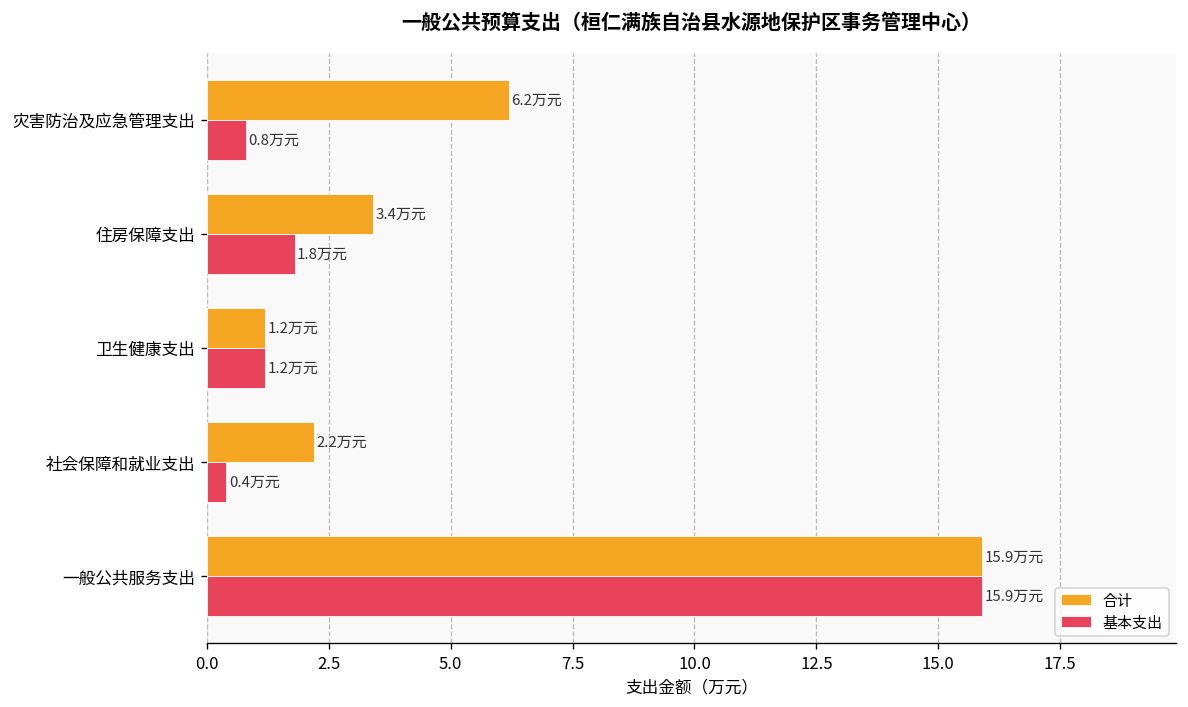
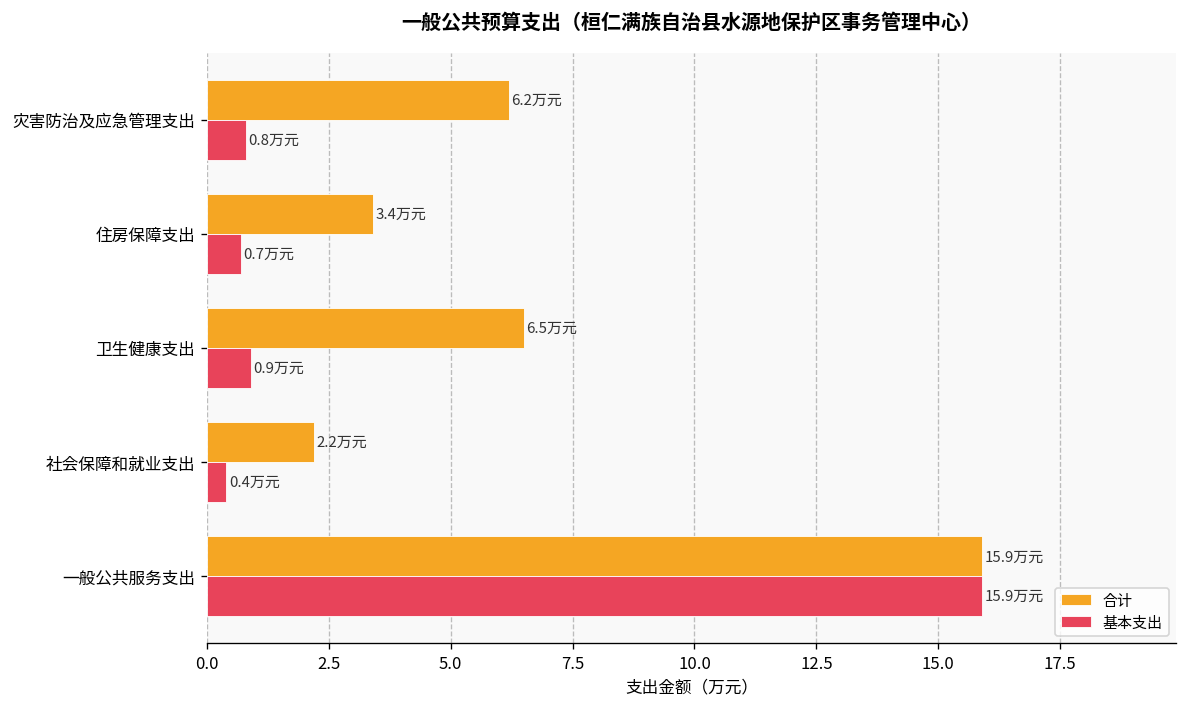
基本支出, 住房保障支出: 1.8 -> 0.7
合计, 卫生健康支出: 1.2 -> 6.5
基本支出, 卫生健康支出: 1.2 -> 0.9
